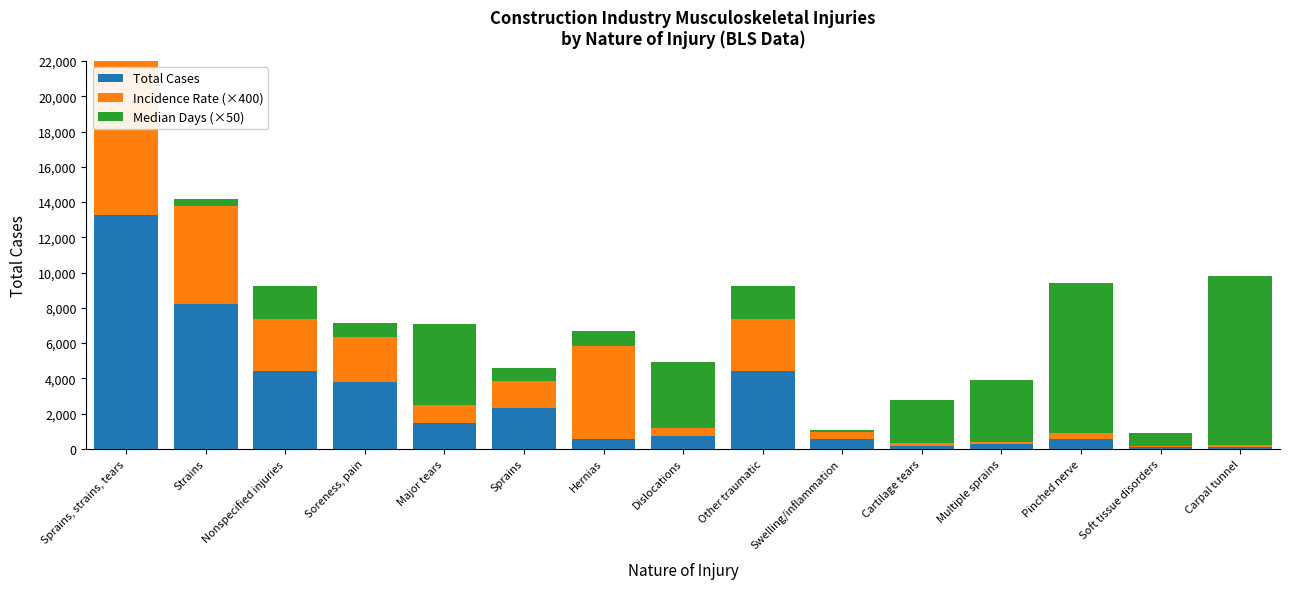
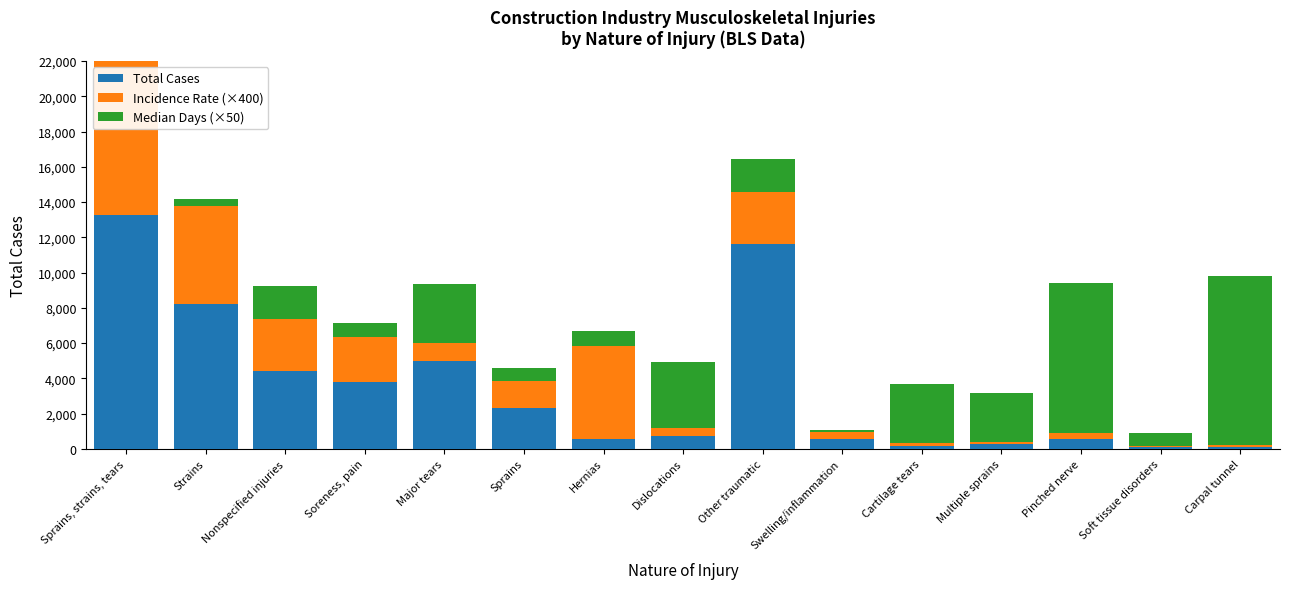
Total Cases, Major tears: 1,500 -> 5,000
Median Days (×50), Major tears: 4,600 -> 3,400
Total Cases, Other traumatic: 4,400 -> 11,600
Median Days (×50), Cartilage tears: 2,500 -> 3,400
Median Days (×50), Multiple sprains: 3,500 -> 2,800
